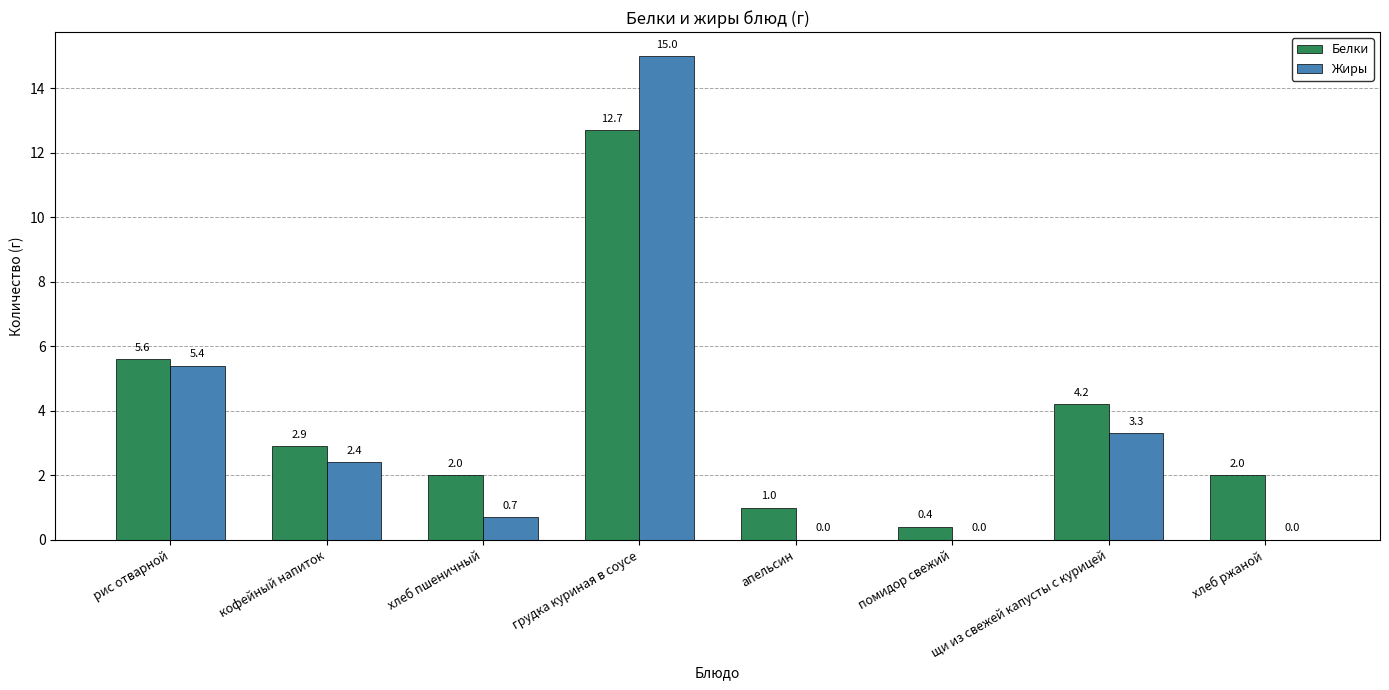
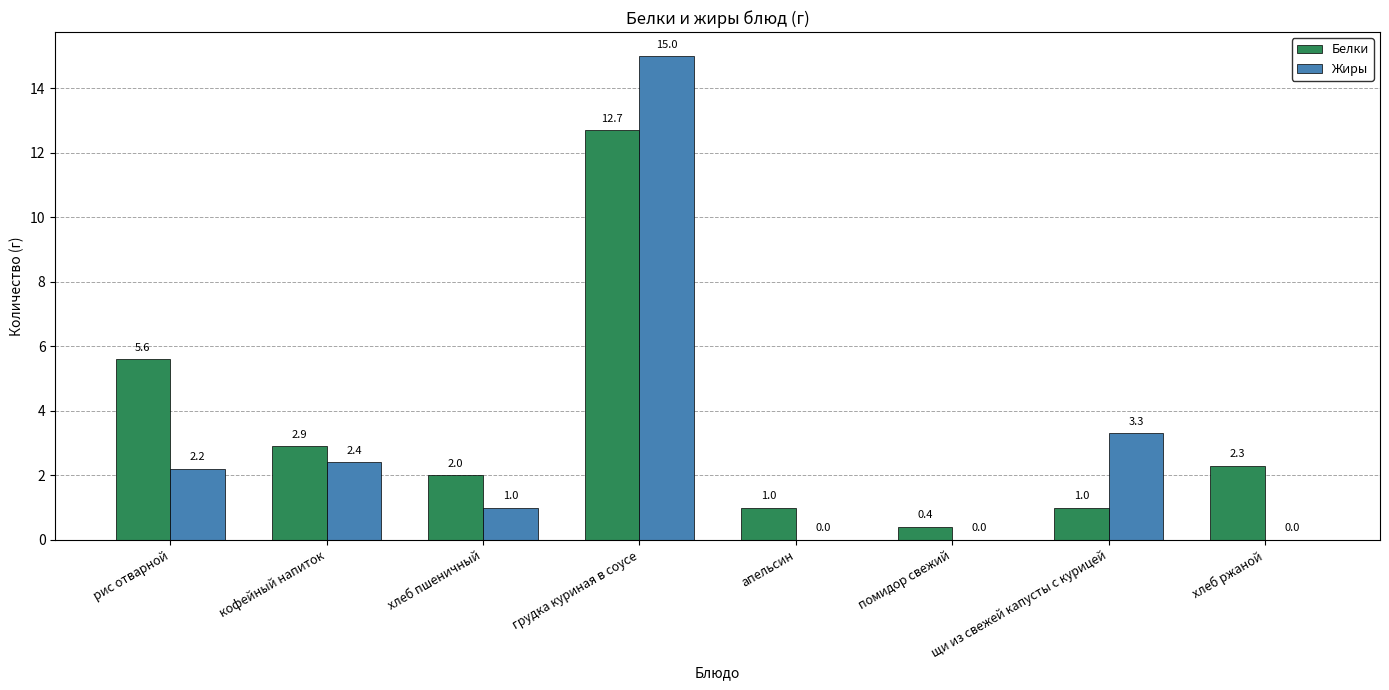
Жиры, рис отварной: 5.4 -> 2.2
Жиры, хлеб пшеничный: 0.7 -> 1.0
Белки, щи из свежей капусты с курицей: 4.2 -> 1.0
Белки, хлеб ржаной: 2.0 -> 2.3
